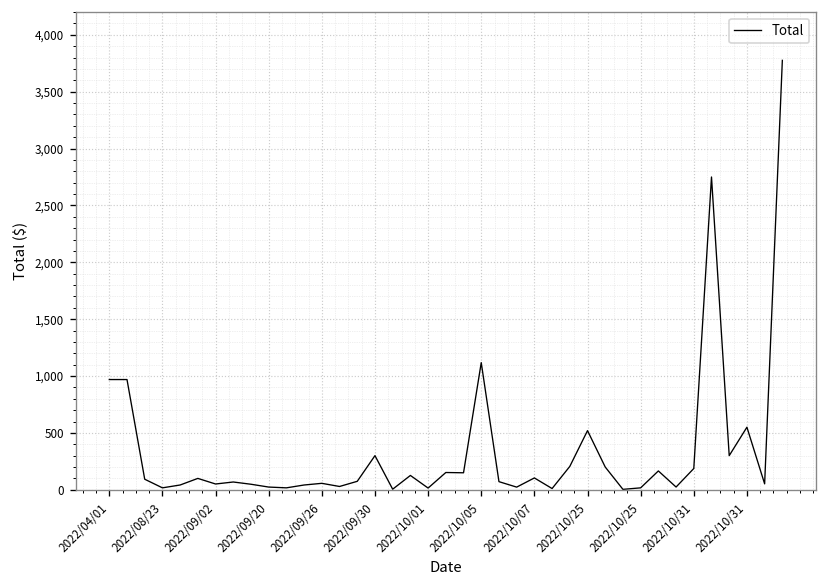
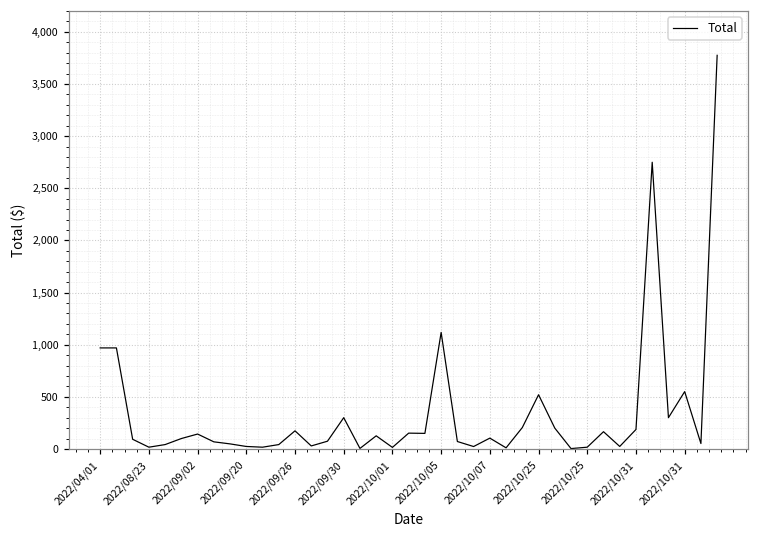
2022/09/02: 50 -> 140
2022/09/26: 100 -> 200
